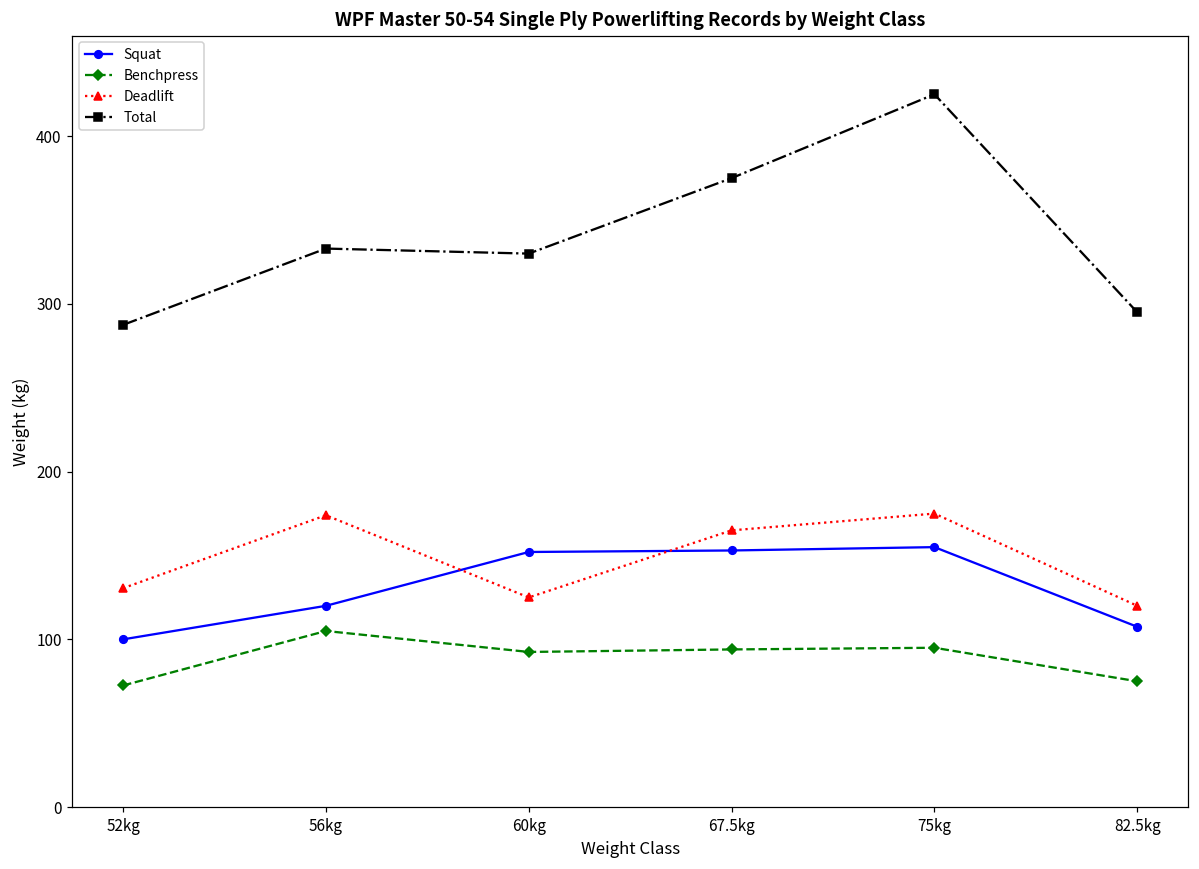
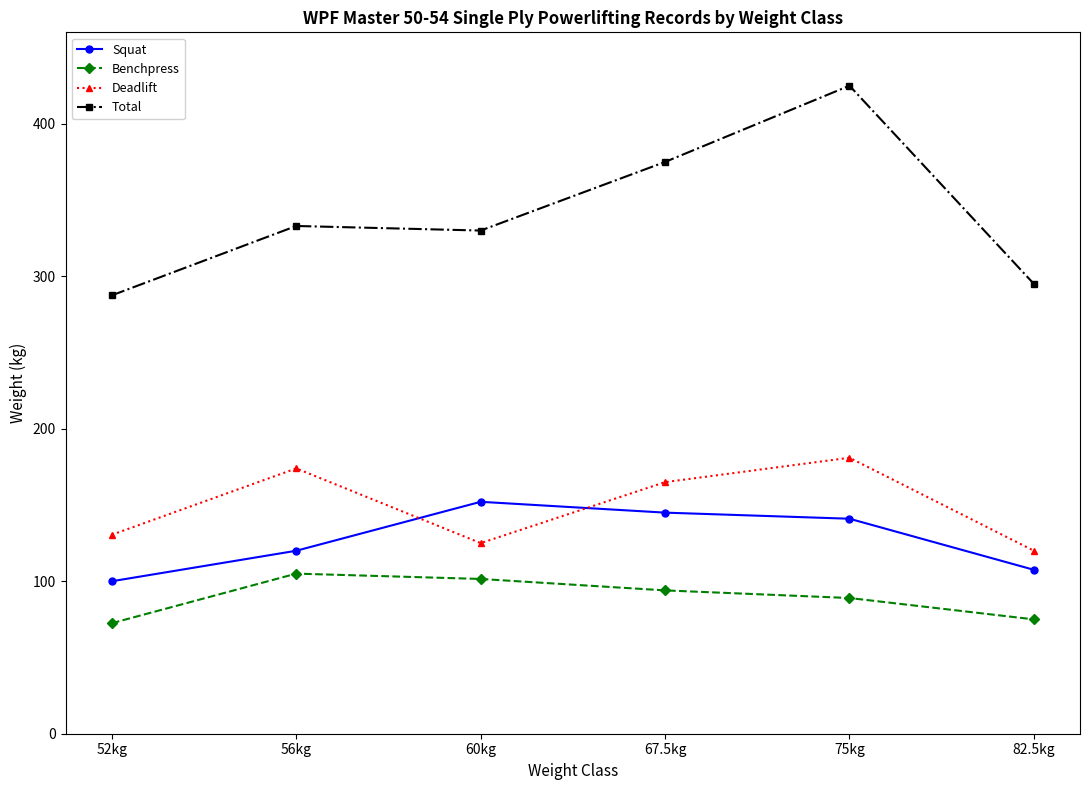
Benchpress, 60kg: 93 -> 102
Squat, 67.5kg: 153 -> 145
Squat, 75kg: 155 -> 141
Benchpress, 75kg: 95 -> 89
Deadlift, 75kg: 175 -> 181
